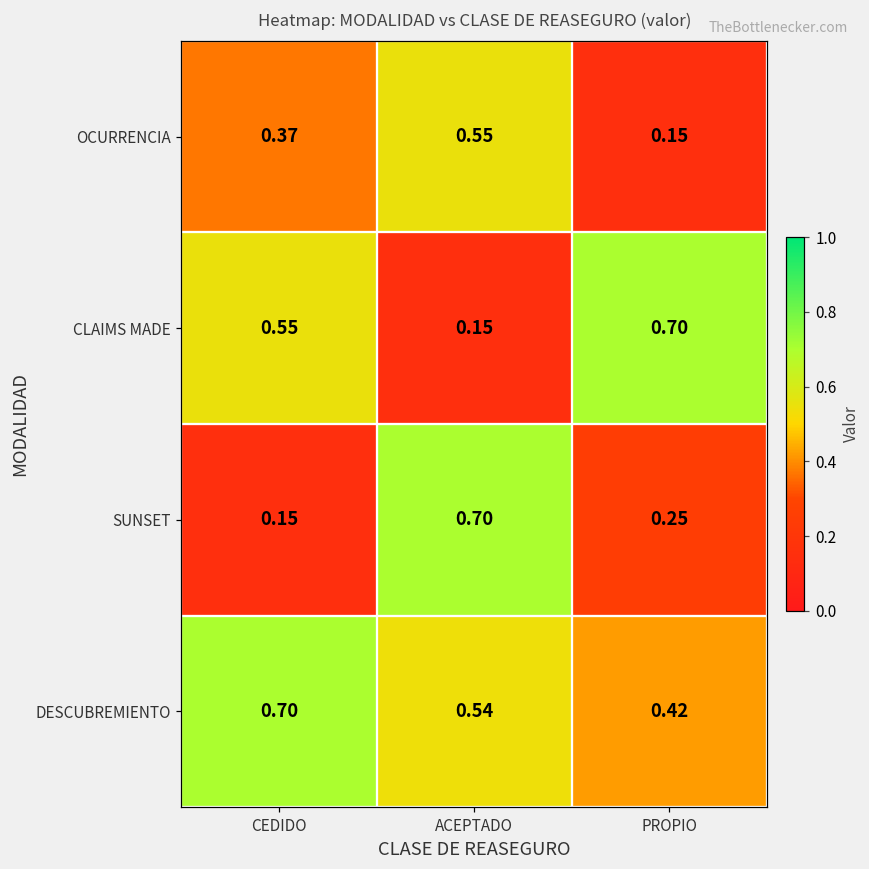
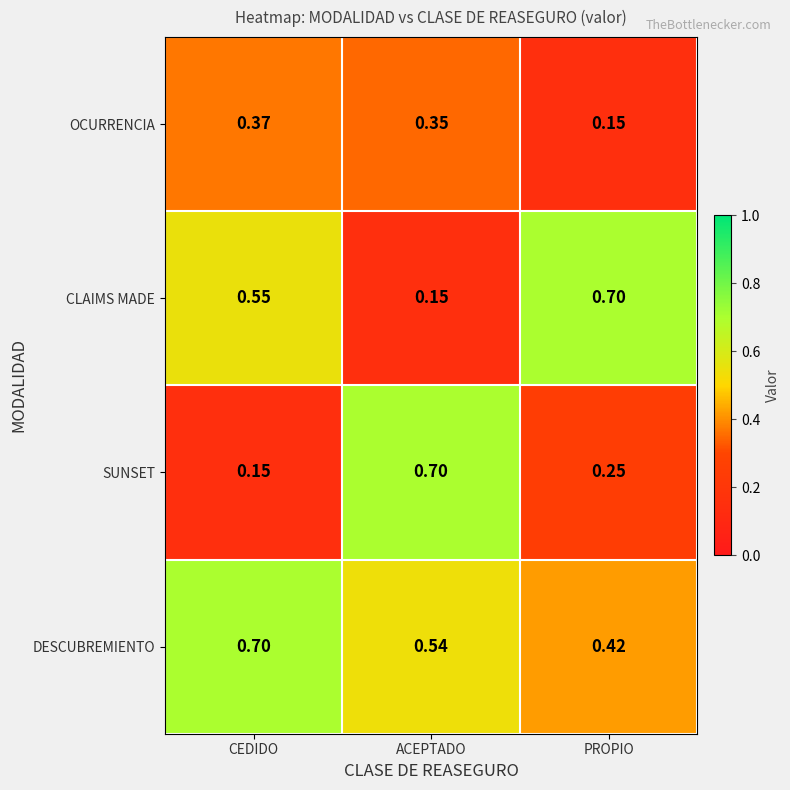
OCURRENCIA, ACEPTADO: 0.55 -> 0.35
